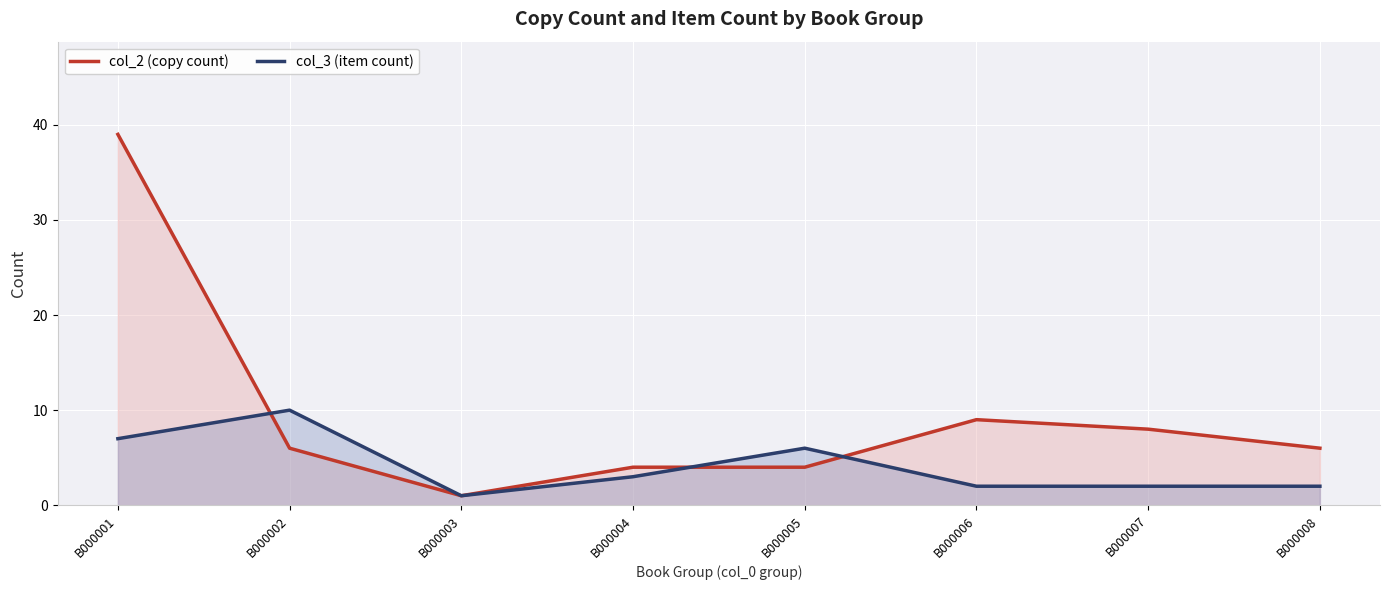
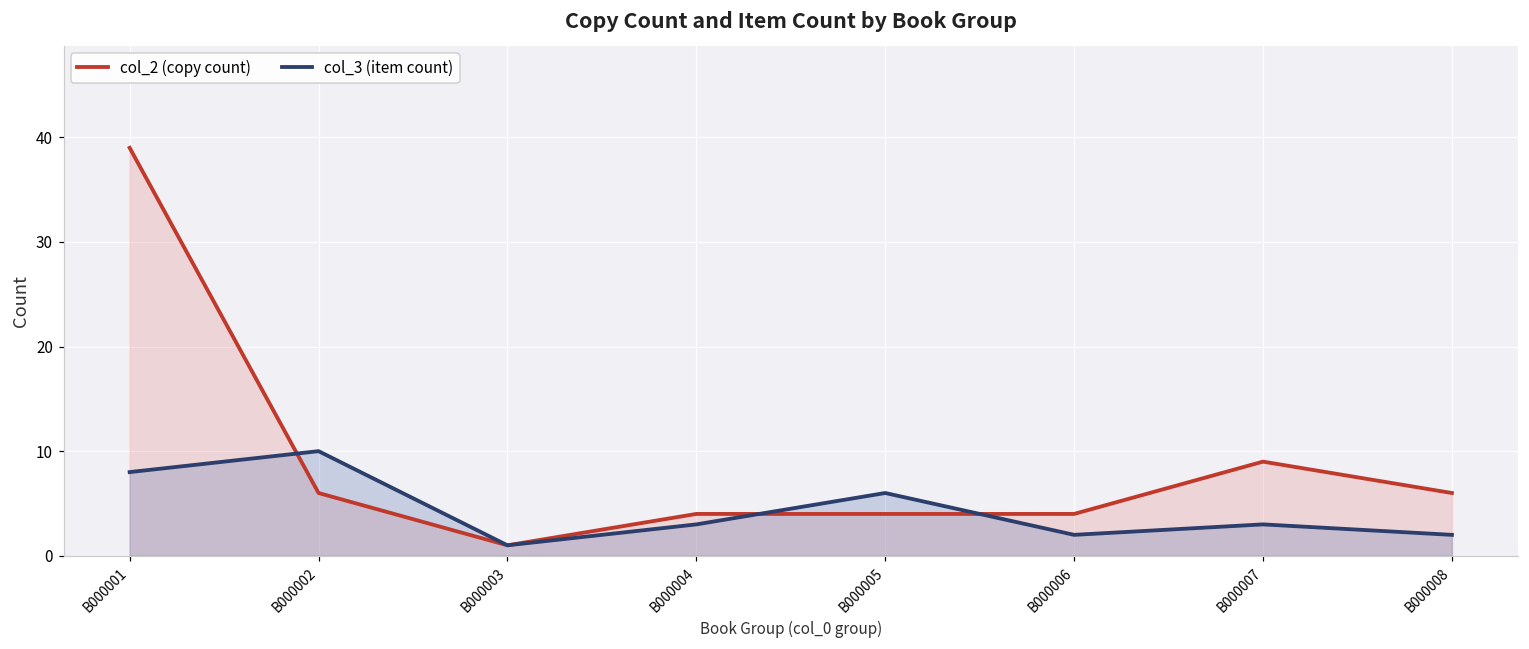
col_3 (item count), B000001: 7 -> 8
col_2 (copy count), B000006: 9 -> 4
col_2 (copy count), B000007: 8 -> 9
col_3 (item count), B000007: 2 -> 3
